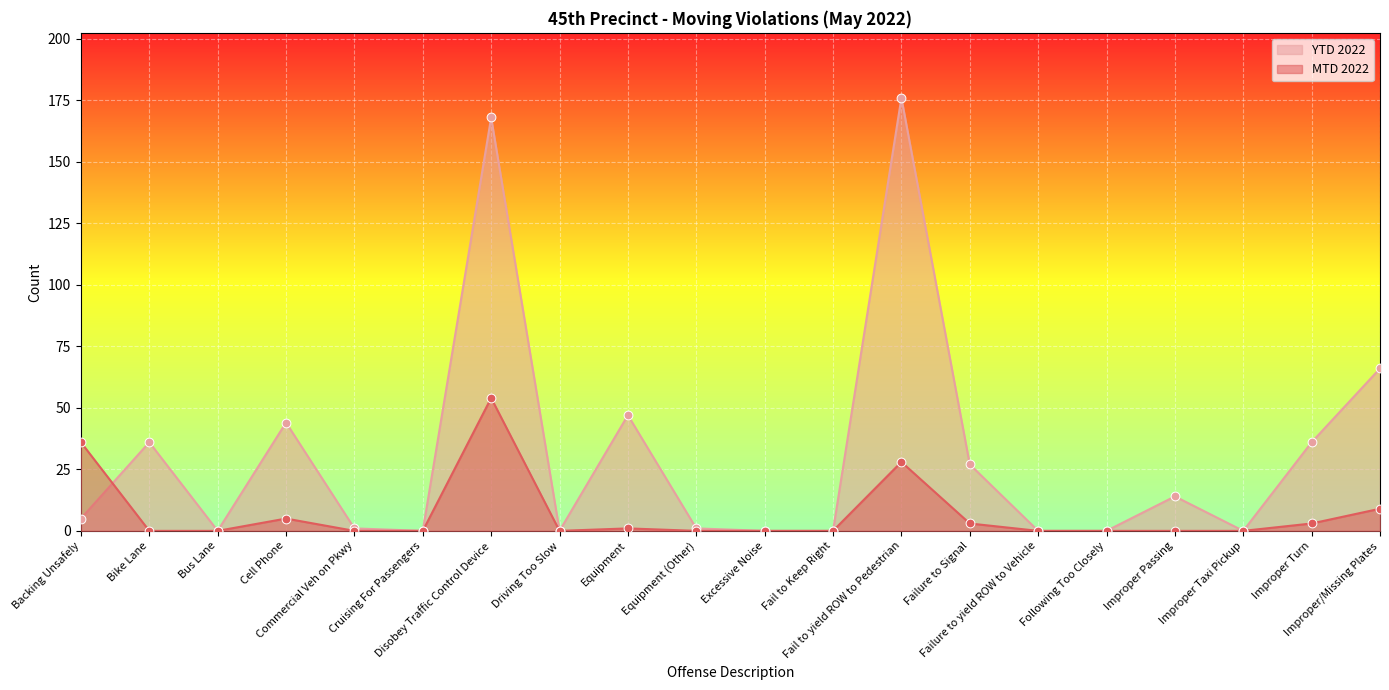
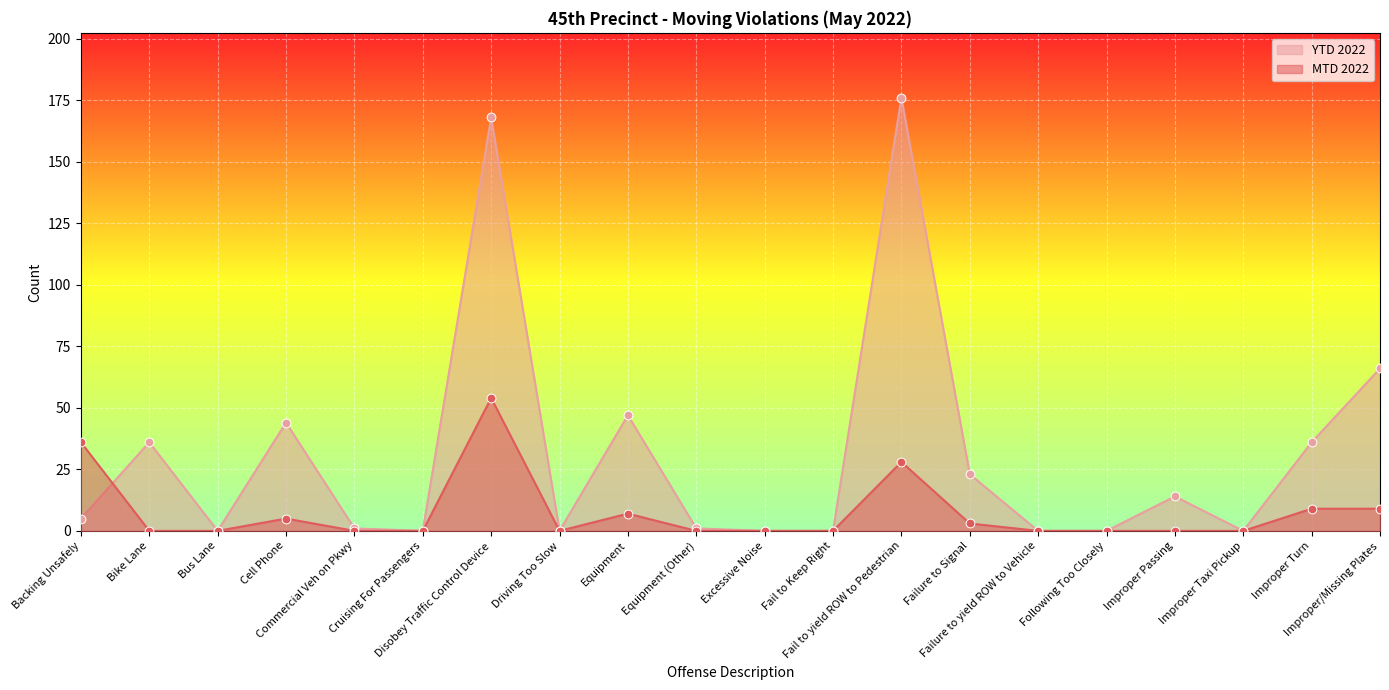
MTD 2022, Equipment: 1 -> 7
YTD 2022, Failure to Signal: 27 -> 23
MTD 2022, Improper Turn: 3 -> 9
